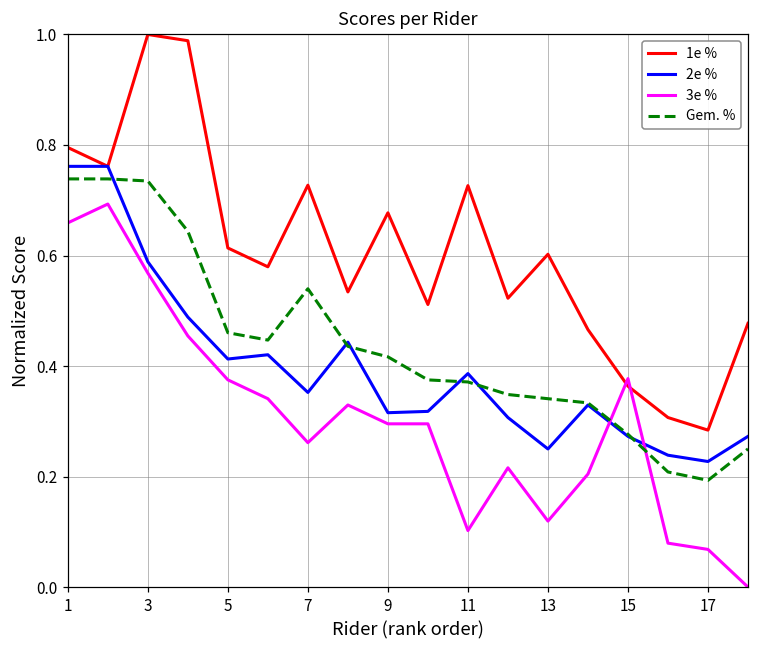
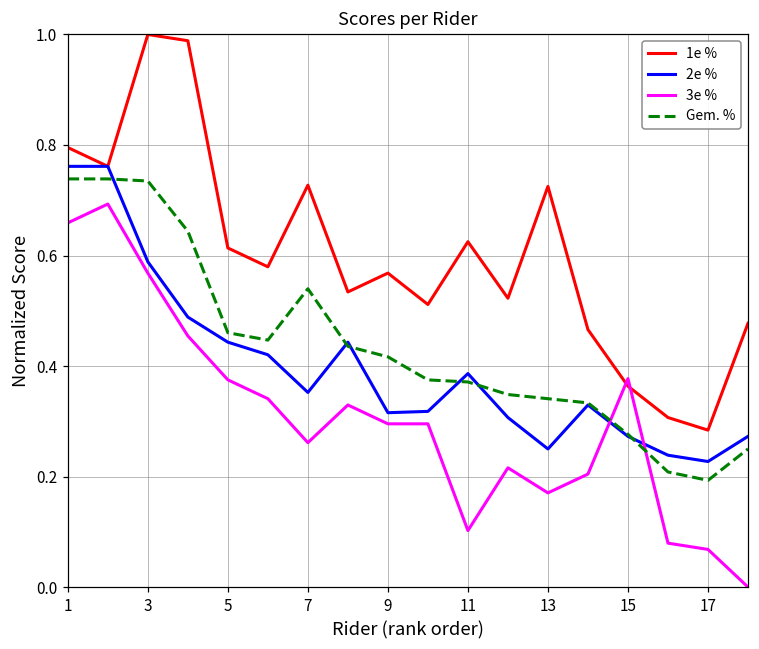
2e %, 5: 0.41 -> 0.44
1e %, 9: 0.68 -> 0.57
1e %, 11: 0.73 -> 0.62
1e %, 13: 0.60 -> 0.73
3e %, 13: 0.12 -> 0.17
